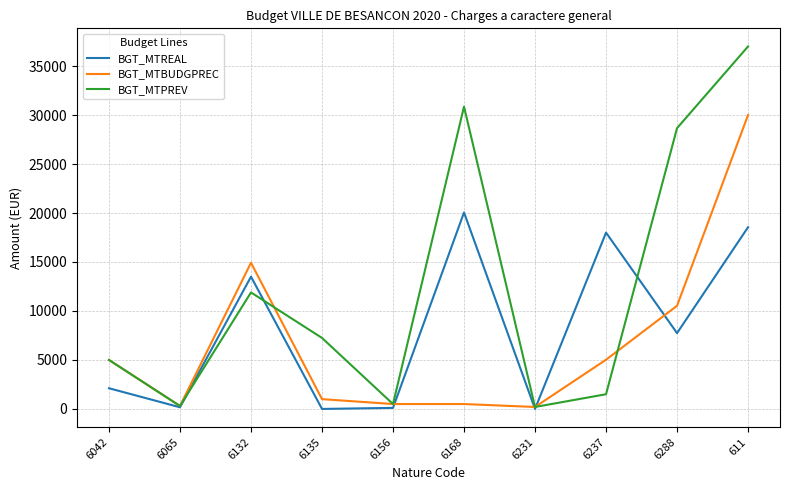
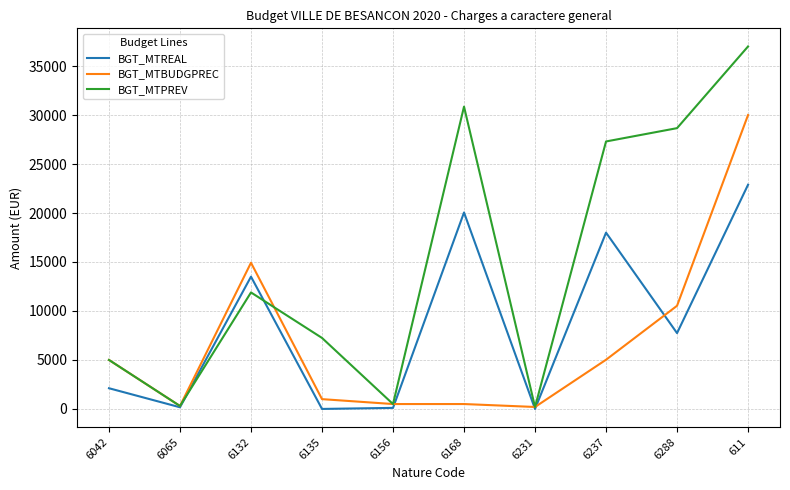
BGT_MTPREV, 6237: 2000 -> 27000
BGT_MTREAL, 611: 19000 -> 23000
